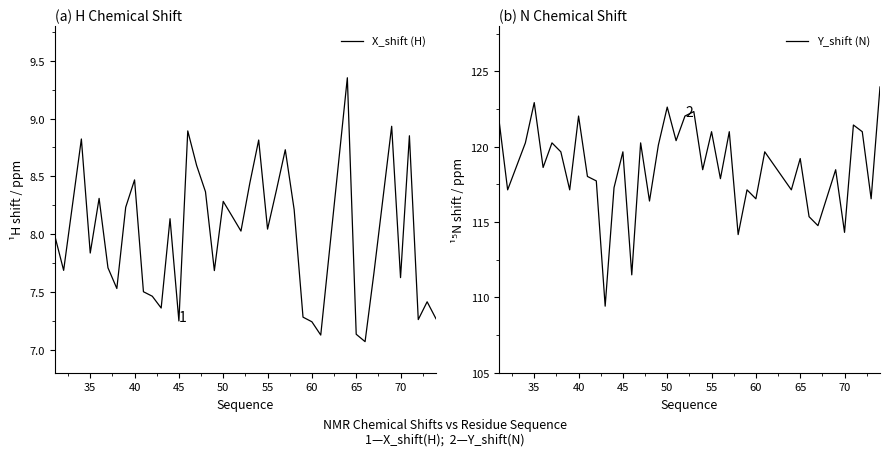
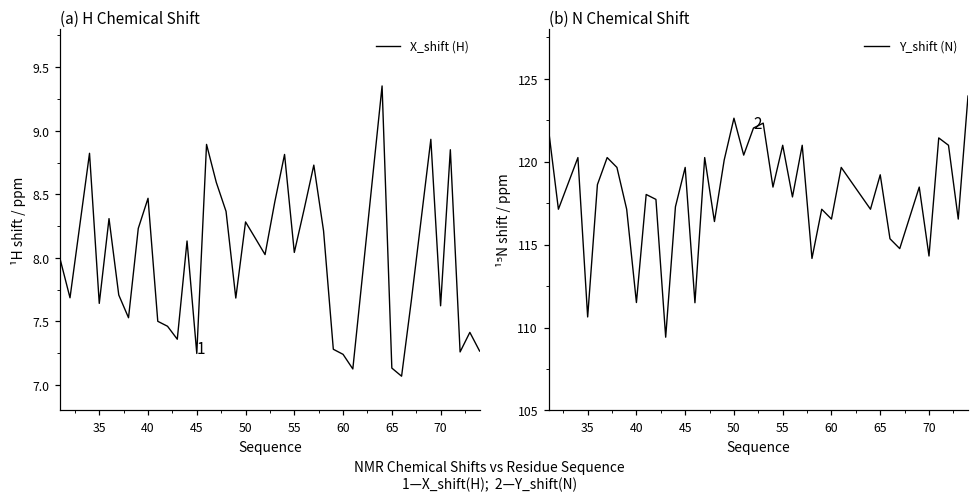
(a) H Chemical Shift, 35: 7.84 -> 7.64
(b) N Chemical Shift, 35: 122.9 -> 110.6
(b) N Chemical Shift, 40: 122.0 -> 111.5
